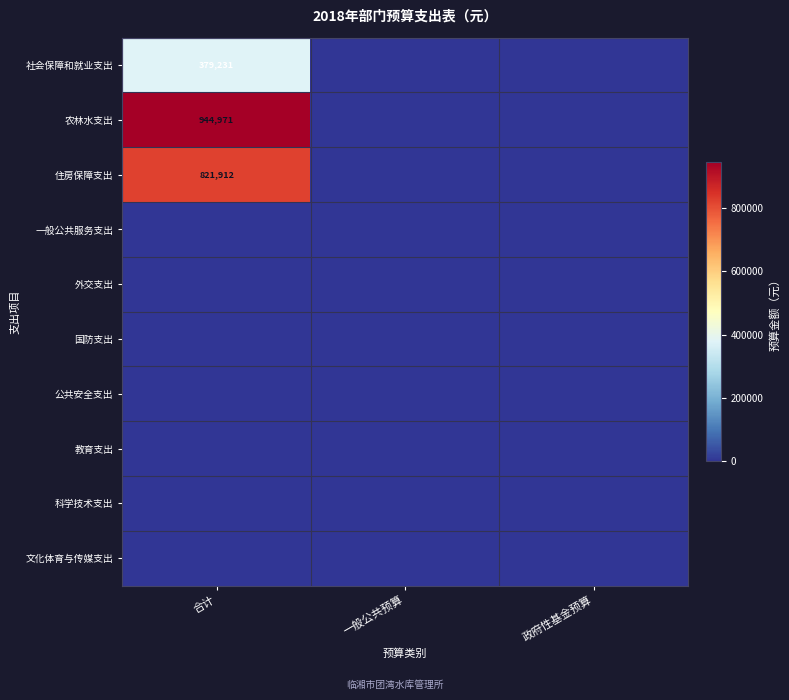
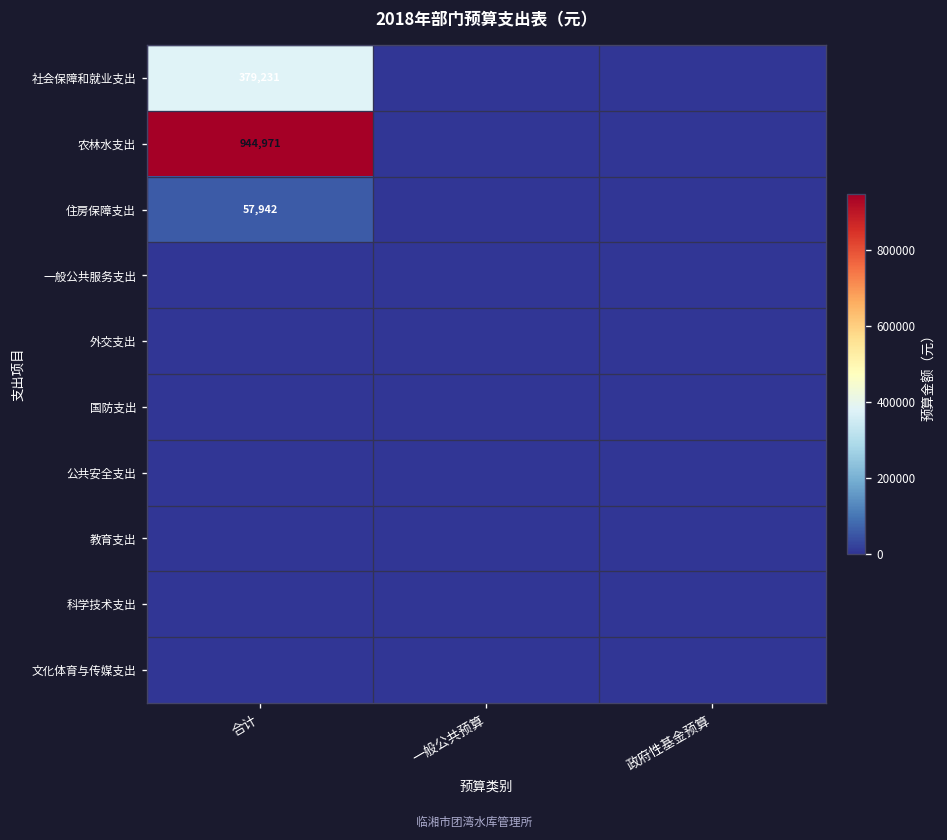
住房保障支出, 合计: 821,912 -> 57,942
